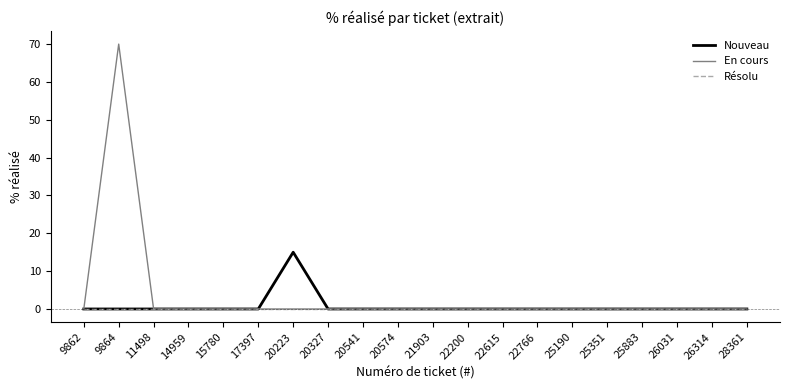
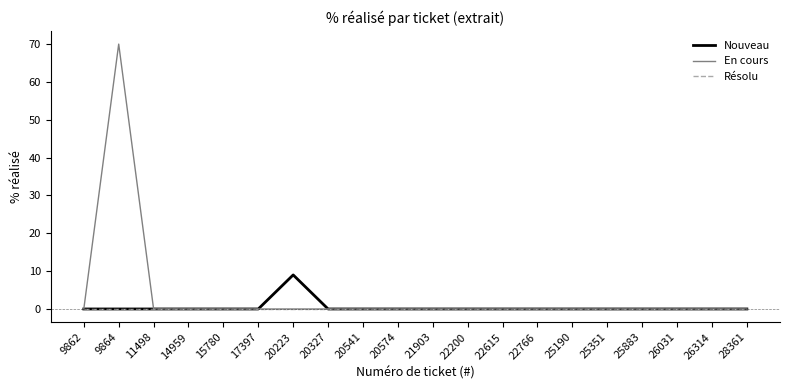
Nouveau, 20223: 15 -> 9
